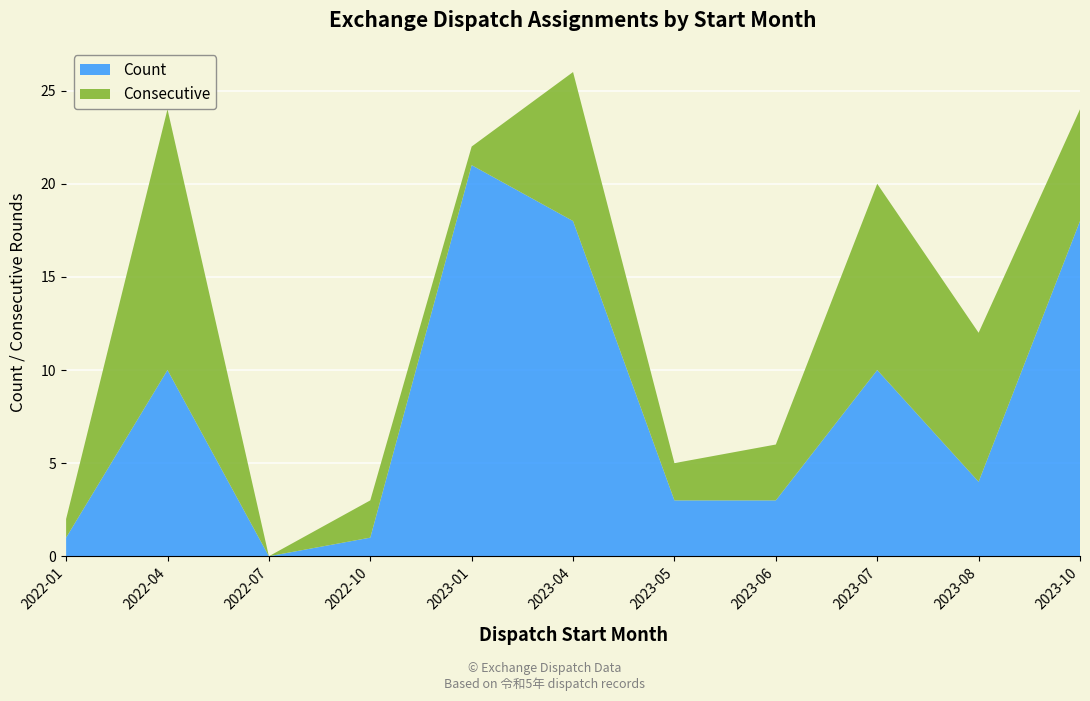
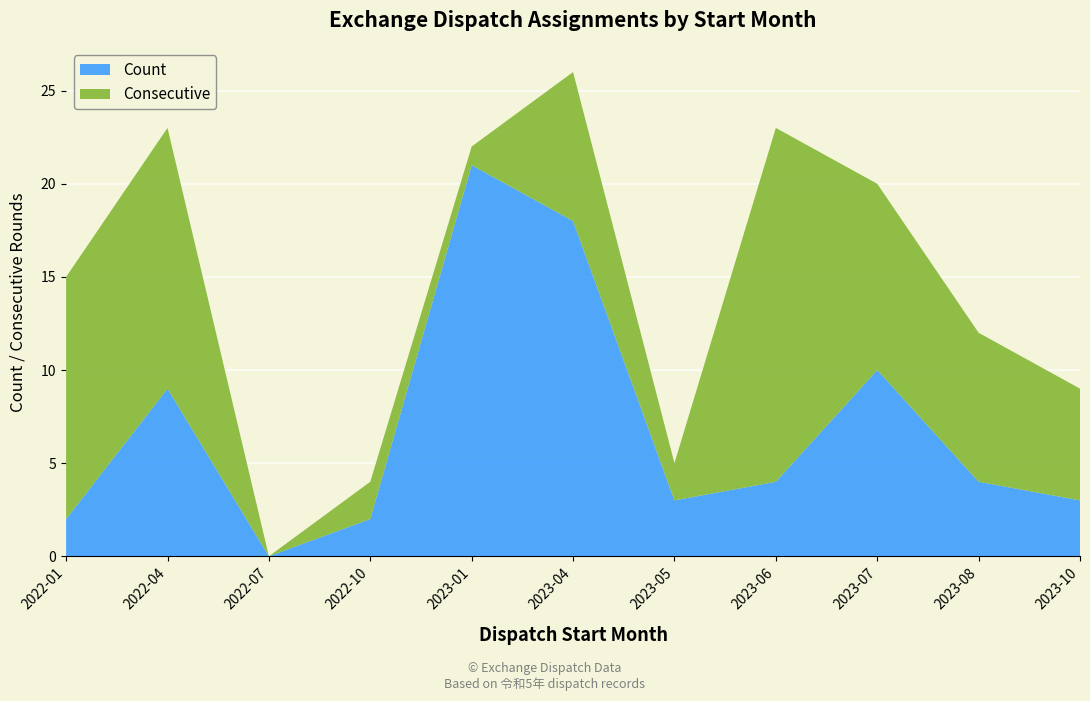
Count, 2022-01: 1 -> 2
Consecutive, 2022-01: 1 -> 13
Count, 2022-04: 10 -> 9
Count, 2022-10: 1 -> 2
Count, 2023-06: 3 -> 4
Consecutive, 2023-06: 3 -> 19
Count, 2023-10: 18 -> 3
